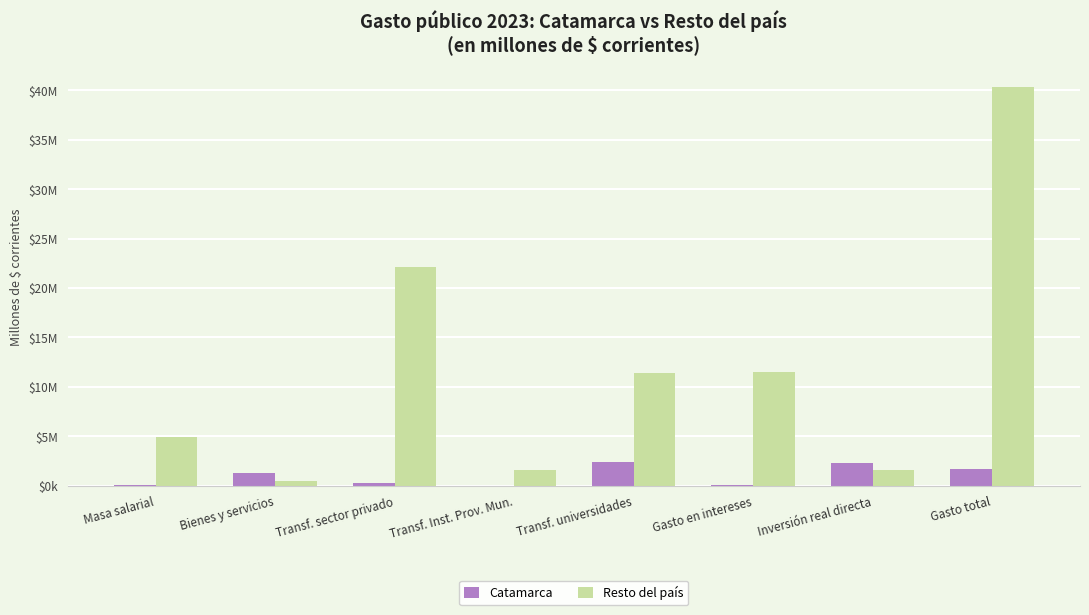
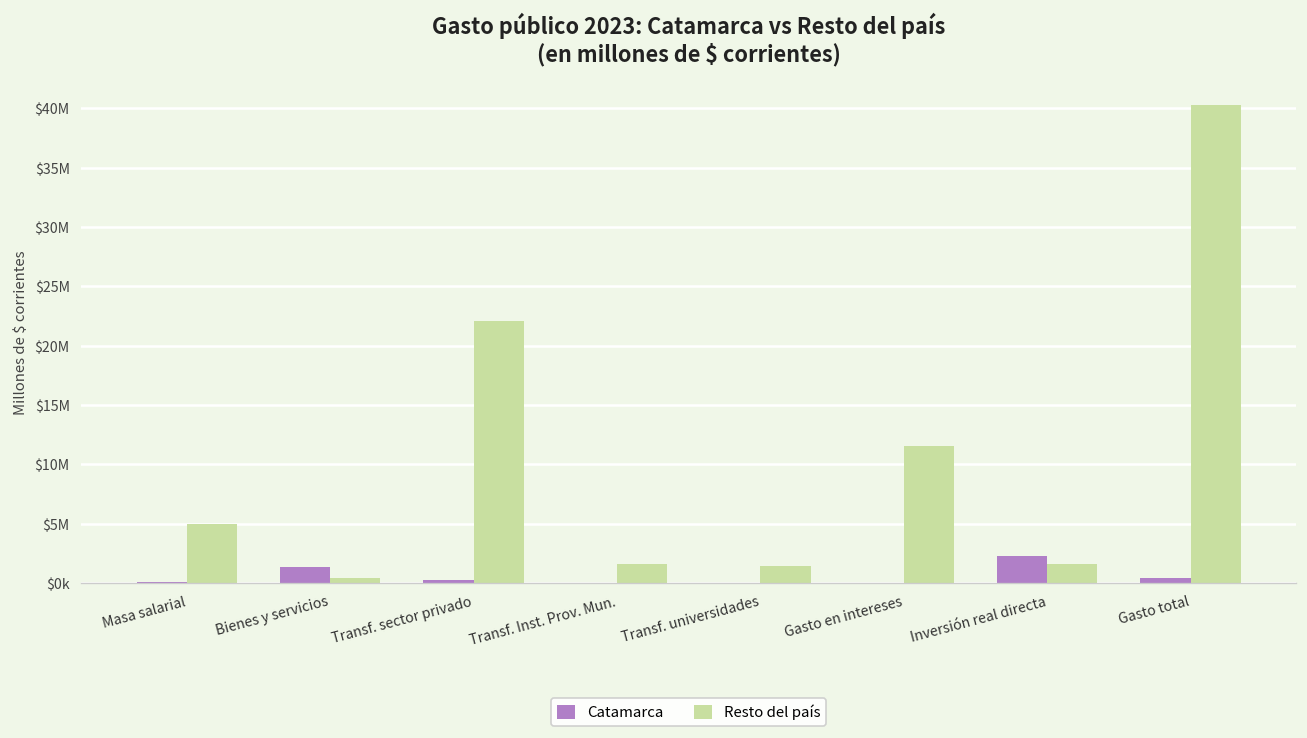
Catamarca, Transf. universidades: $2000000 -> $0
Resto del país, Transf. universidades: $11000000 -> $1000000
Catamarca, Gasto total: $2000000 -> $0
